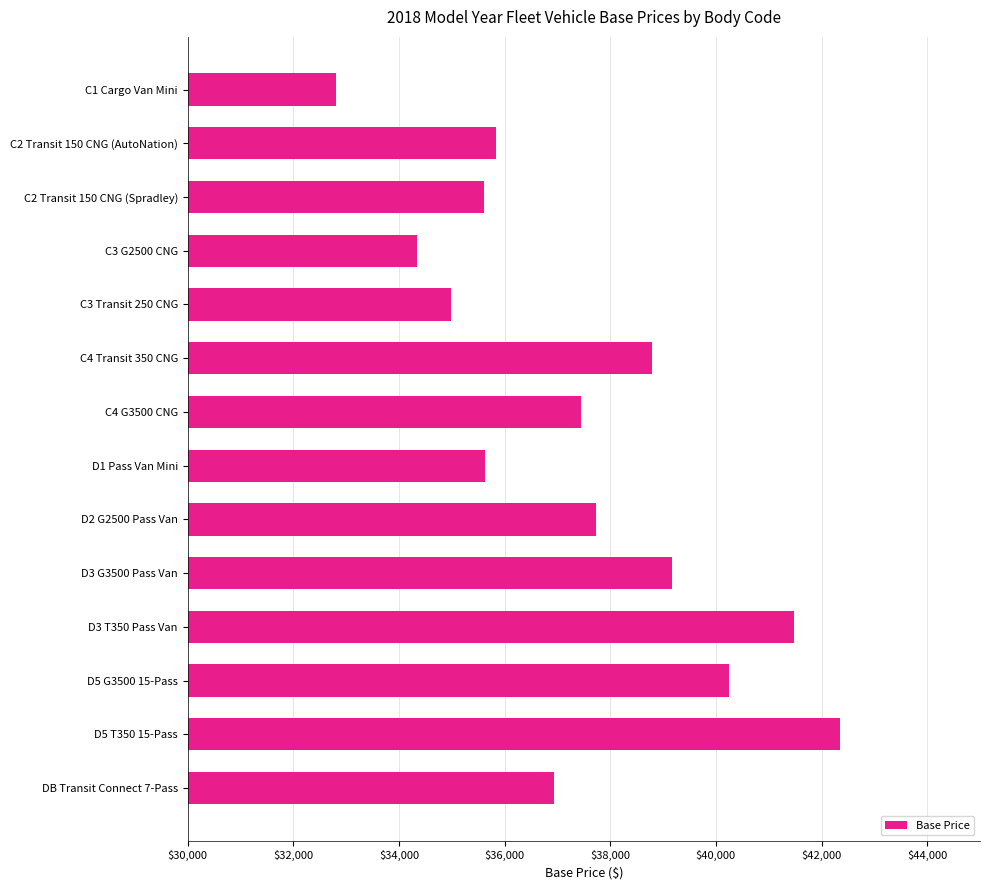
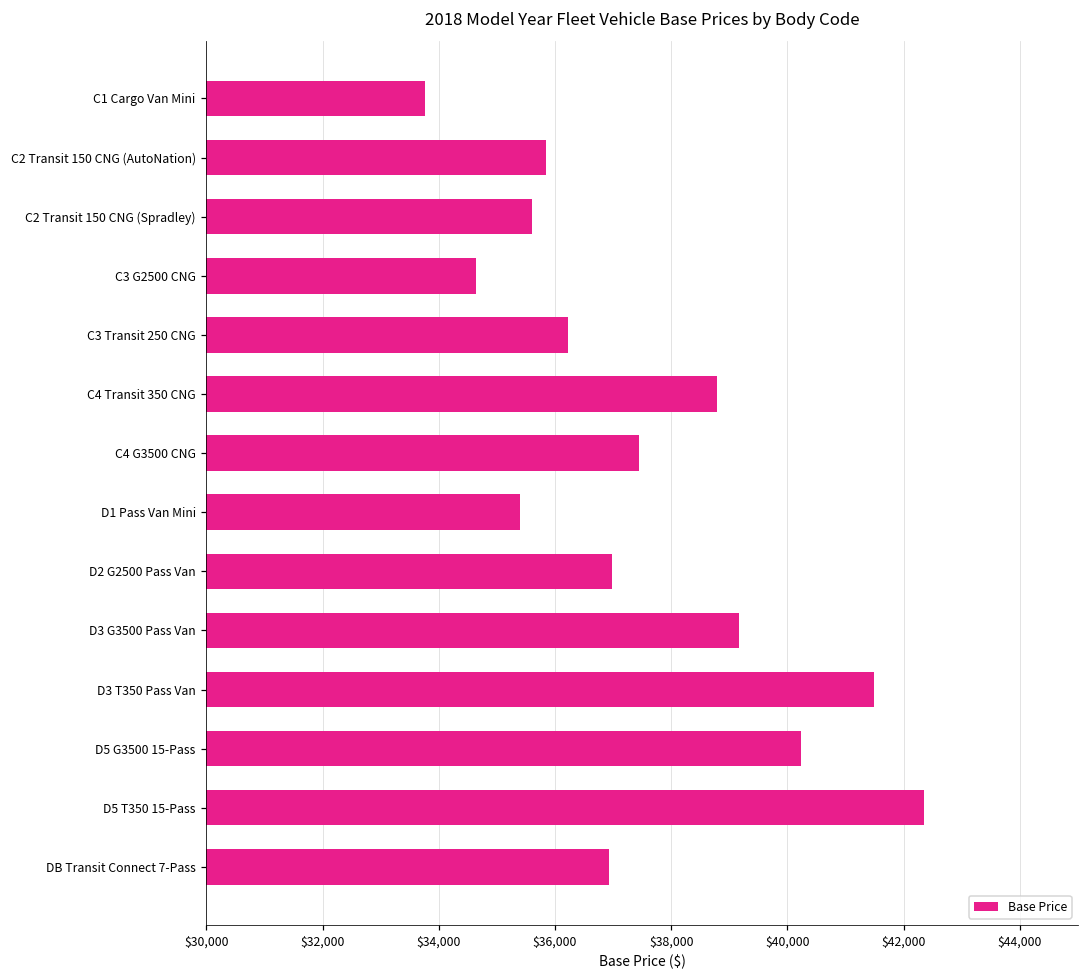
C1 Cargo Van Mini: $32,800 -> $33,800
C3 G2500 CNG: $34,300 -> $34,600
C3 Transit 250 CNG: $35,000 -> $36,200
D1 Pass Van Mini: $35,600 -> $35,400
D2 G2500 Pass Van: $37,700 -> $37,000
